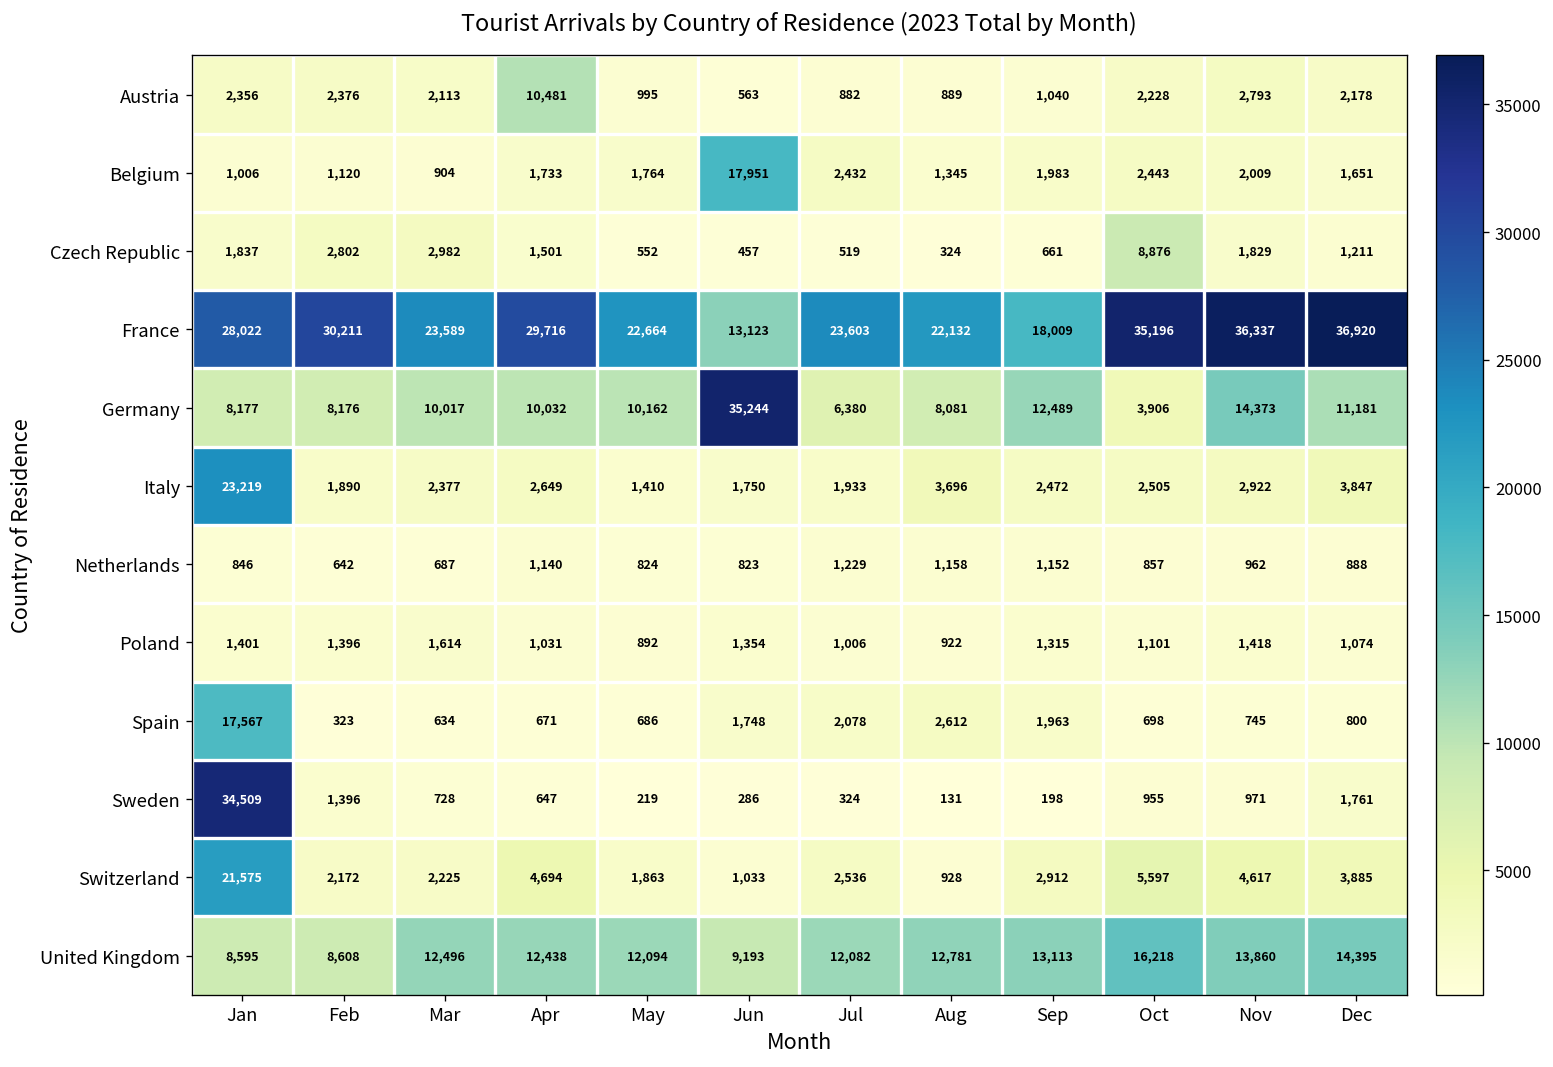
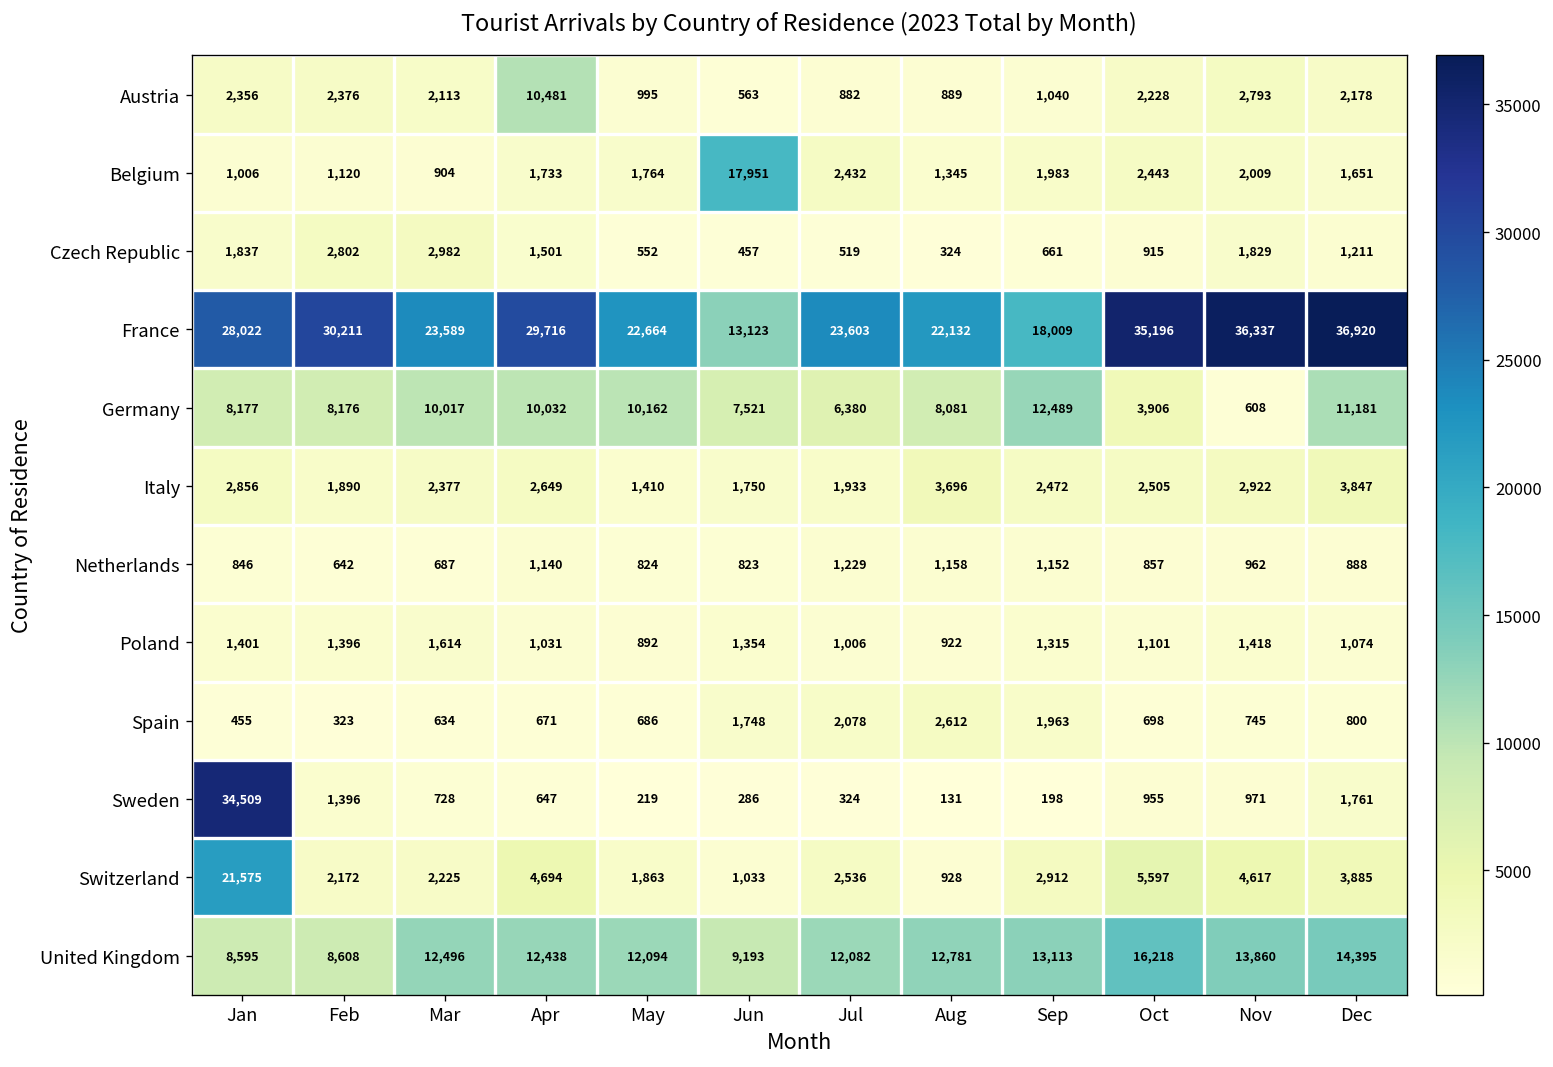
Czech Republic, Oct: 8,876 -> 915
Germany, Jun: 35,244 -> 7,521
Germany, Nov: 14,373 -> 608
Italy, Jan: 23,219 -> 2,856
Spain, Jan: 17,567 -> 455
